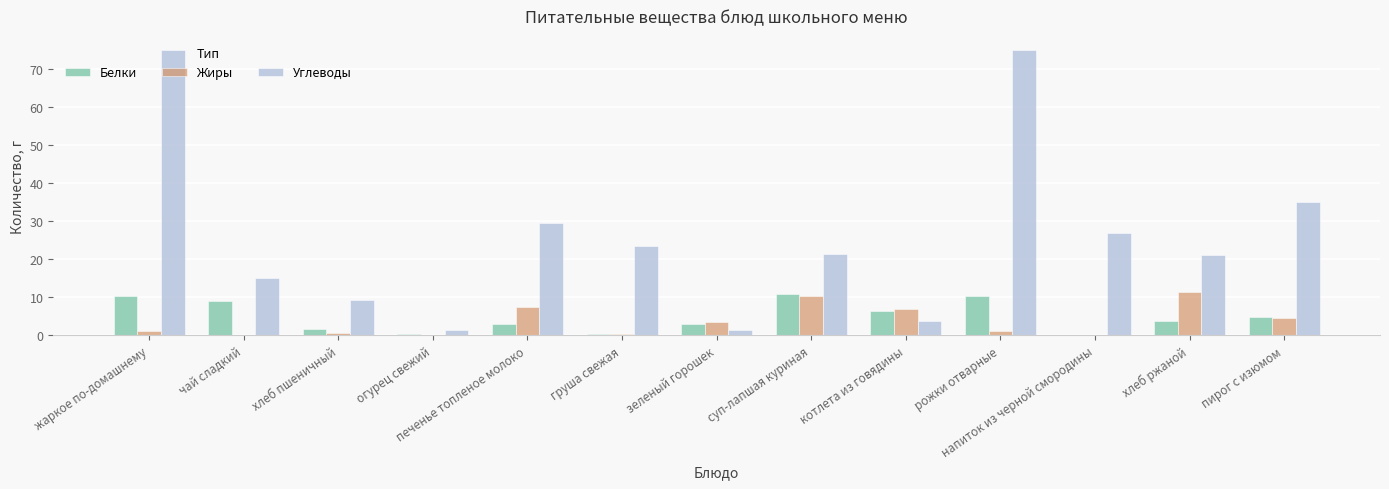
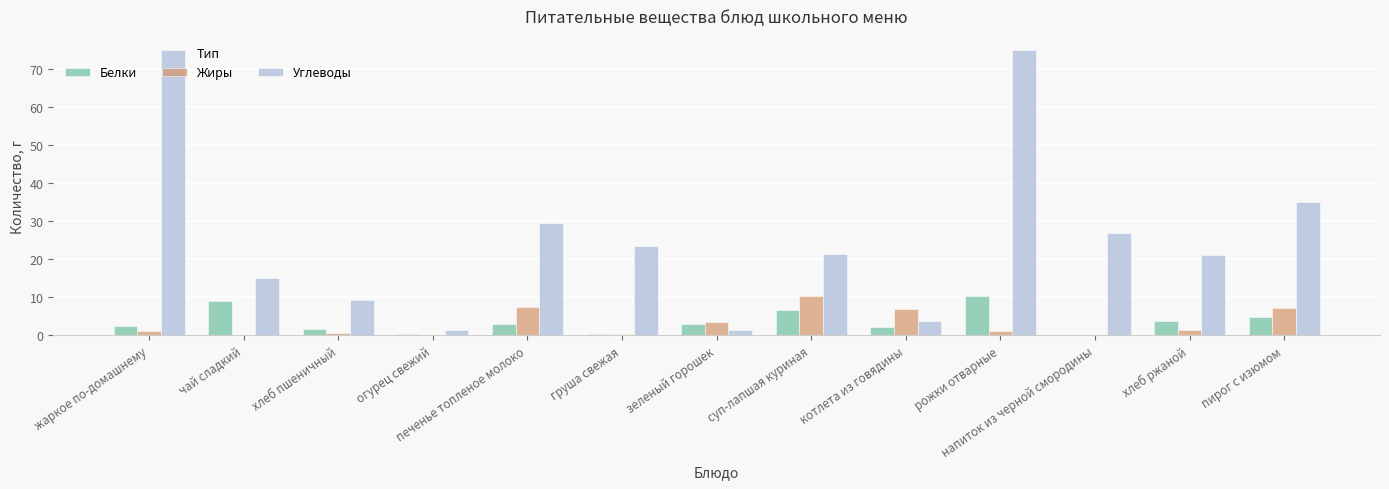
Белки, жаркое по-домашнему: 10 -> 3
Белки, суп-лапшая куриная: 11 -> 7
Белки, котлета из говядины: 6 -> 2
Жиры, хлеб ржаной: 11 -> 1
Жиры, пирог с изюмом: 5 -> 7
